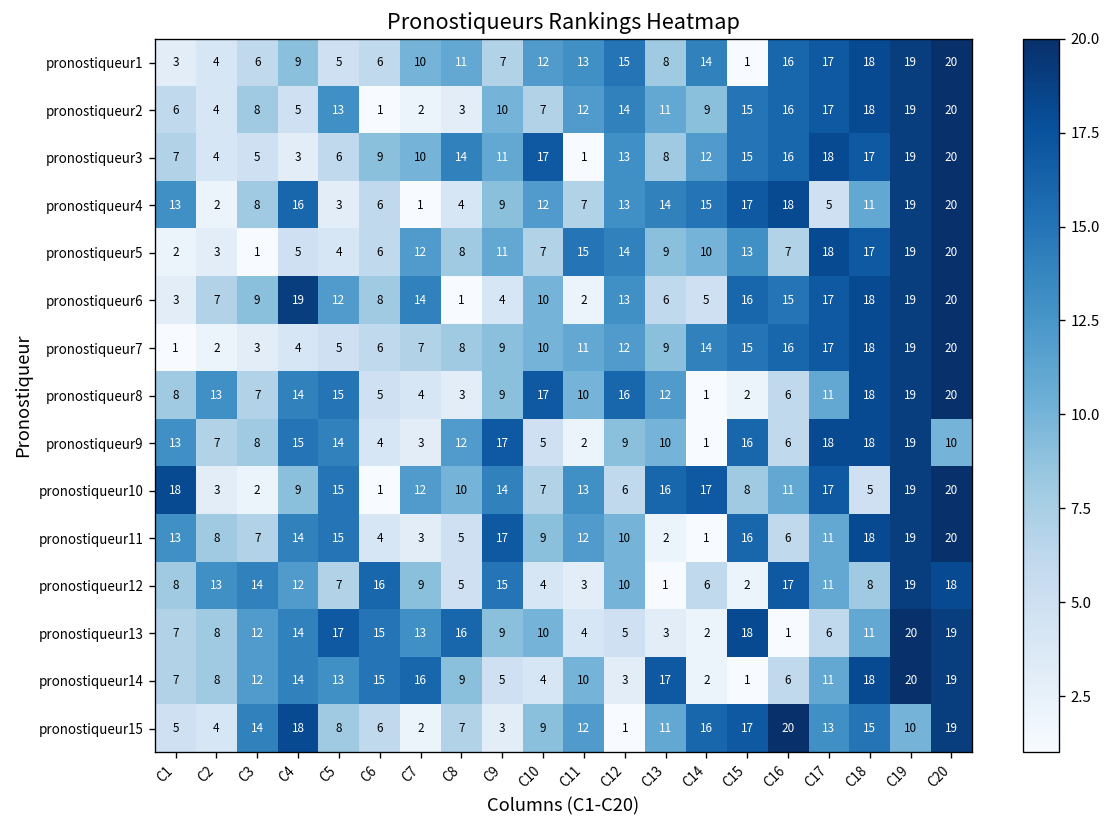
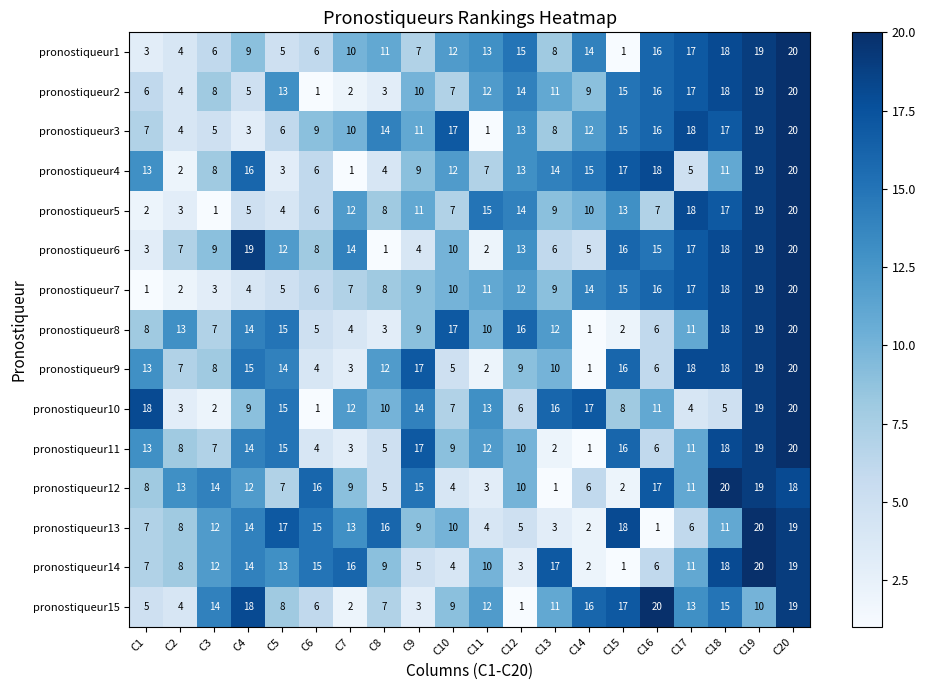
pronostiqueur9, C20: 10 -> 20
pronostiqueur10, C17: 17 -> 4
pronostiqueur12, C18: 8 -> 20
